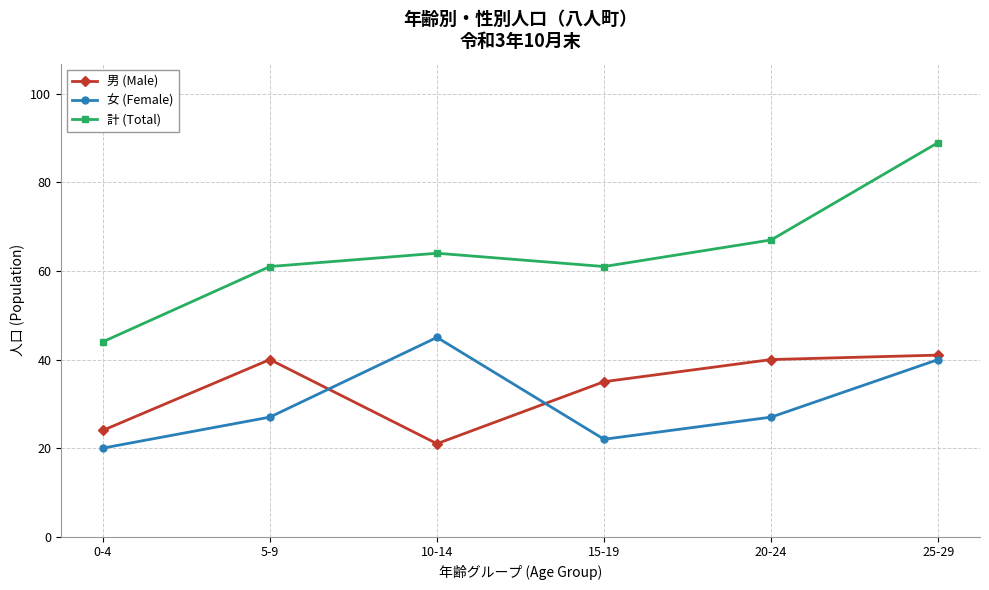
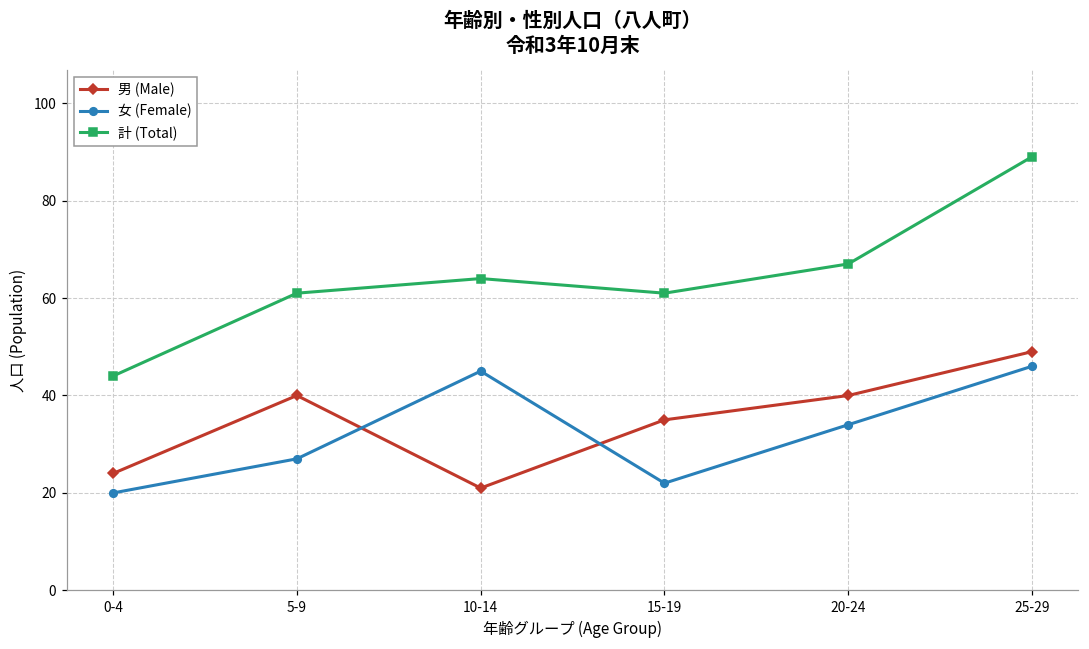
女 (Female), 20-24: 27 -> 34
男 (Male), 25-29: 41 -> 49
女 (Female), 25-29: 40 -> 46
